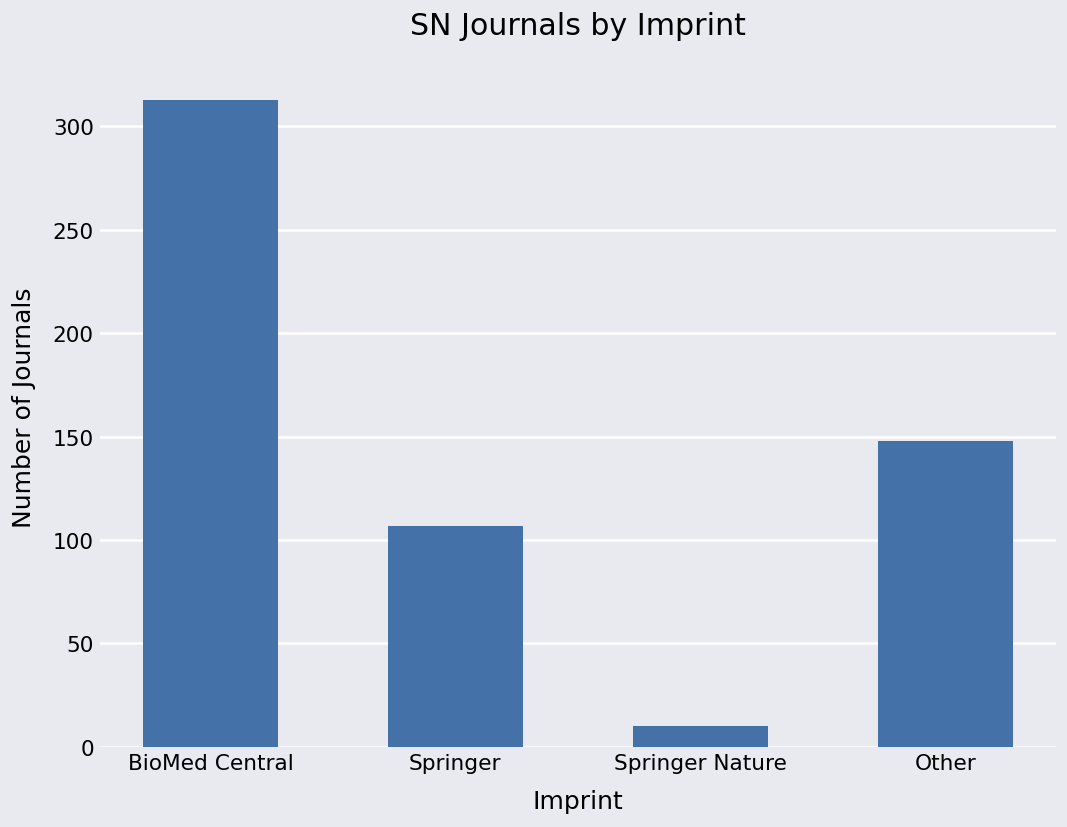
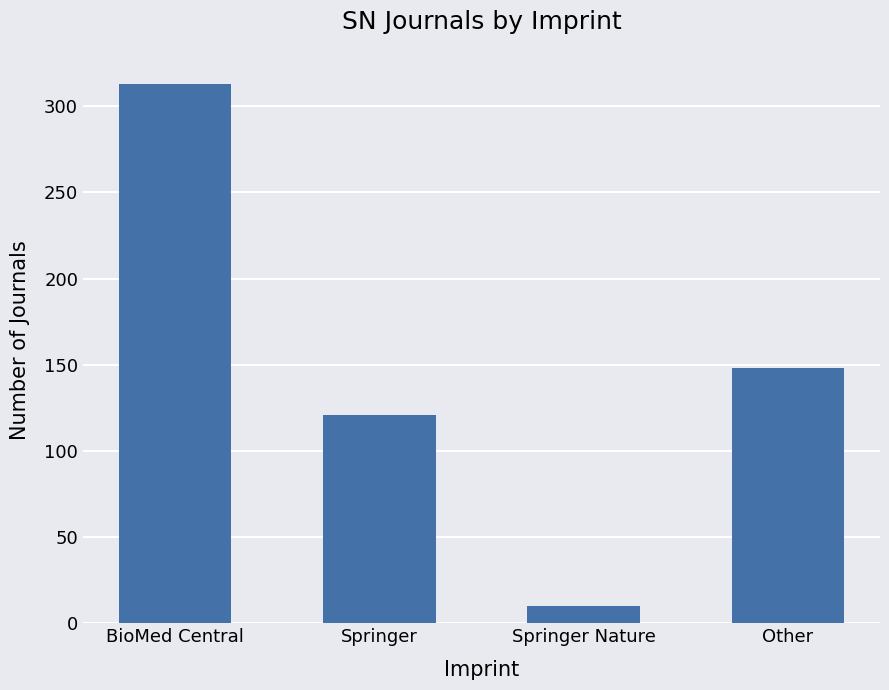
Springer: 107 -> 121
